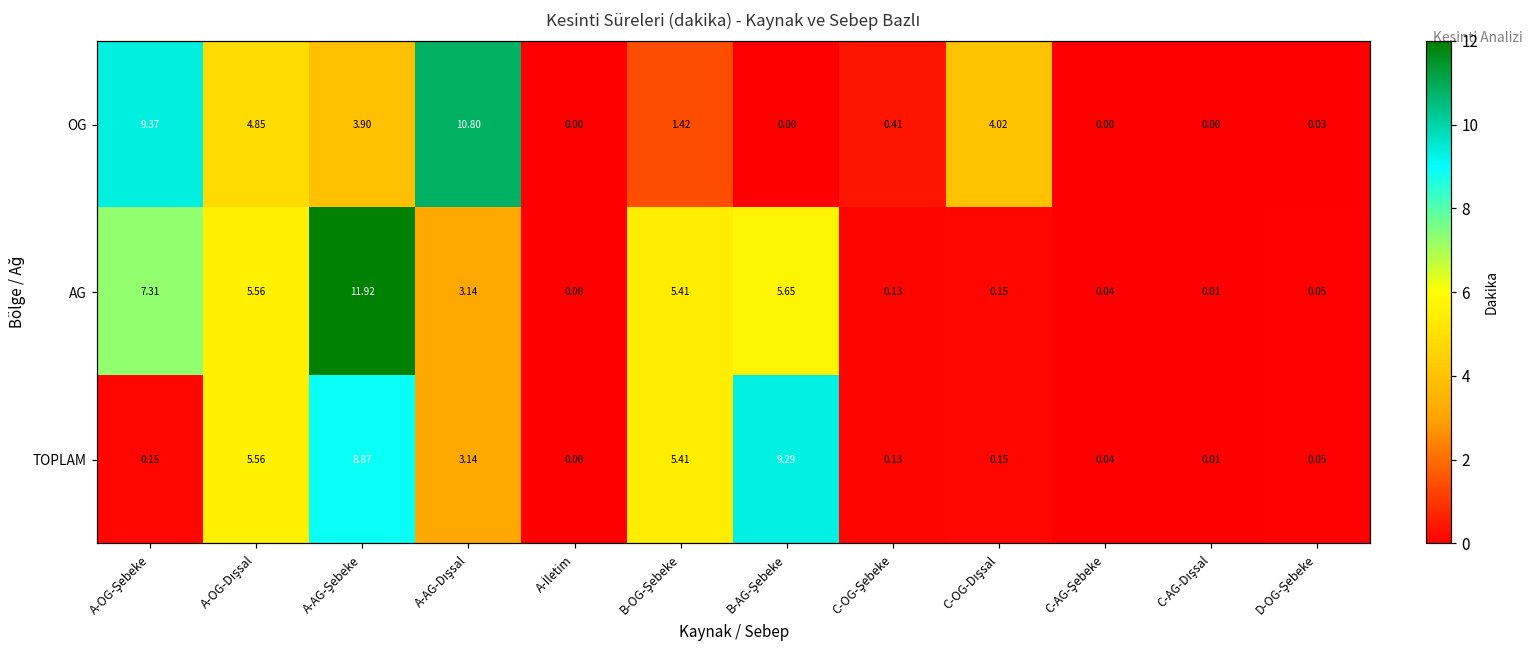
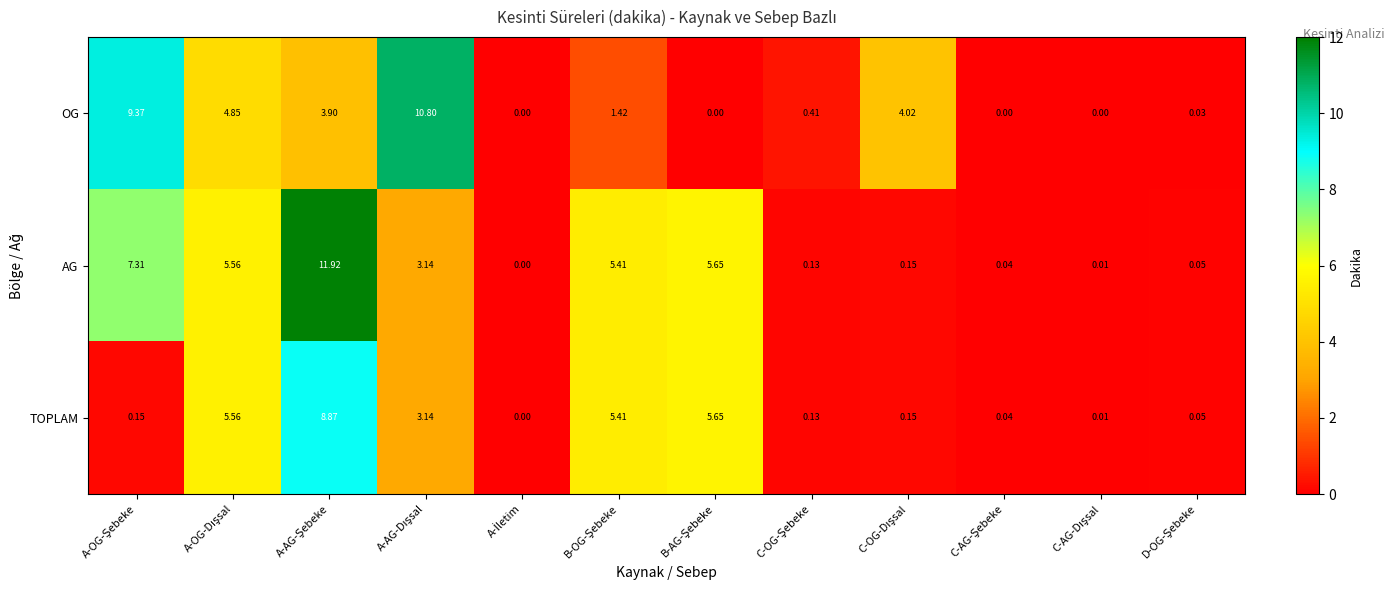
TOPLAM, B-AG-Şebeke: 9.29 -> 5.65
